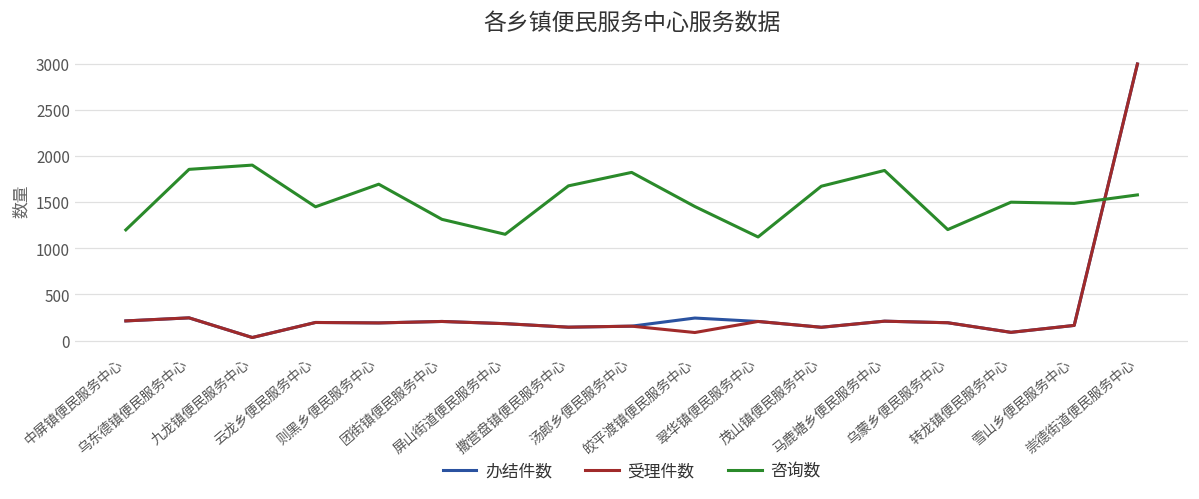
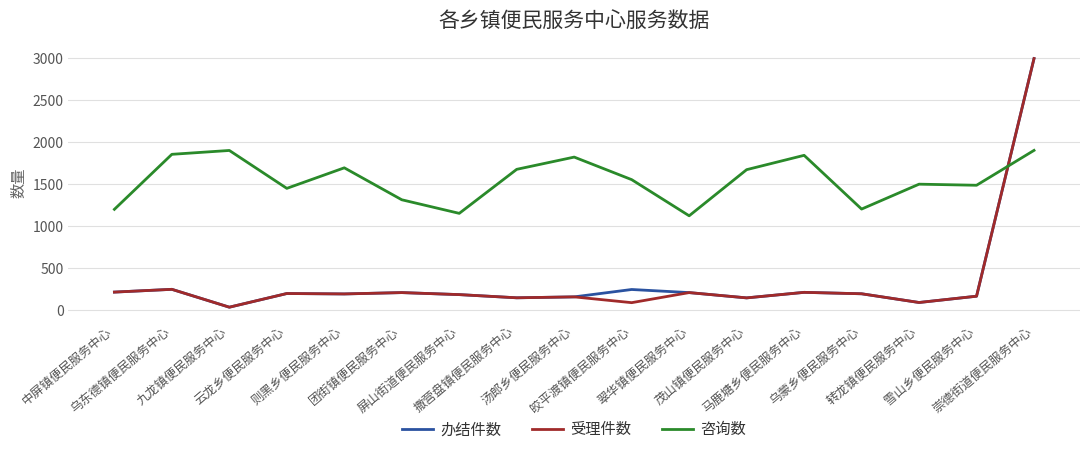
咨询数, 皎平渡镇便民服务中心: 1500 -> 1600
咨询数, 崇德街道便民服务中心: 1600 -> 1900
